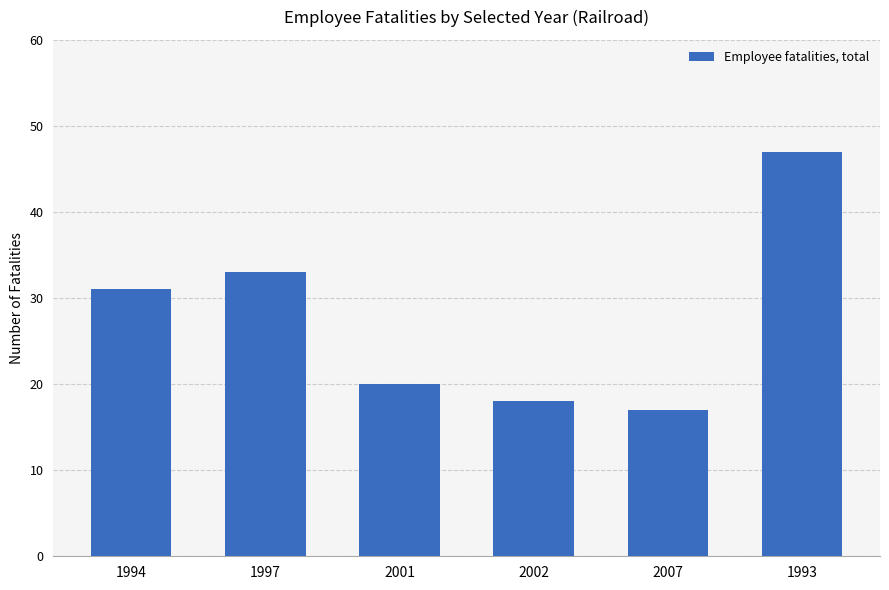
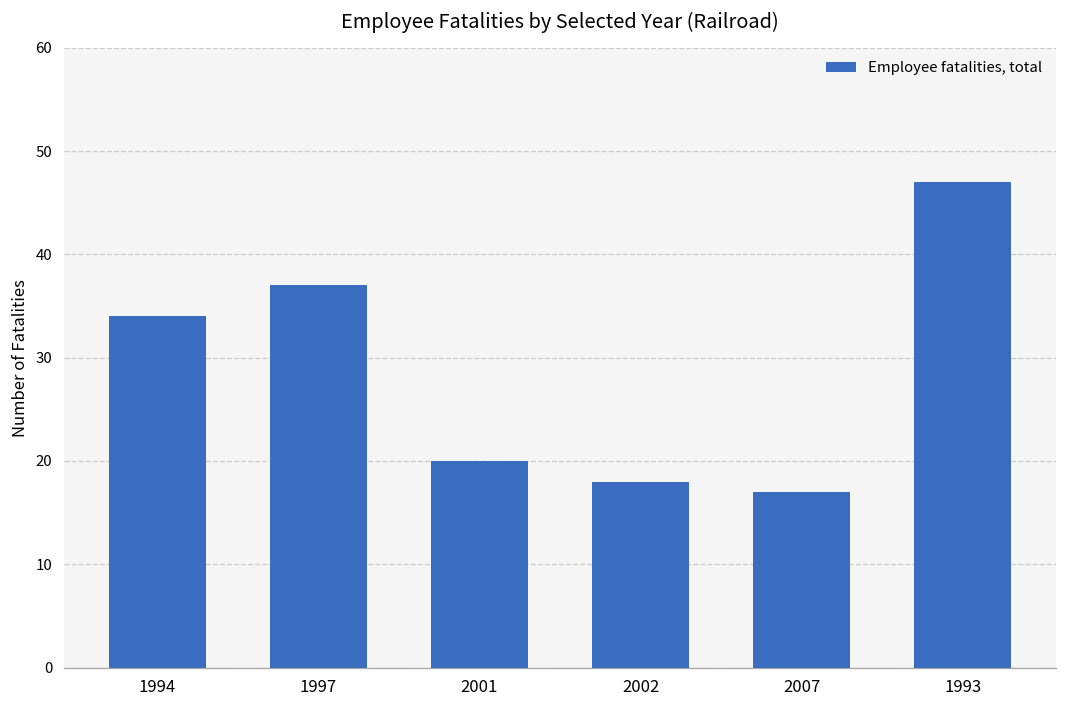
1994: 31 -> 34
1997: 33 -> 37
